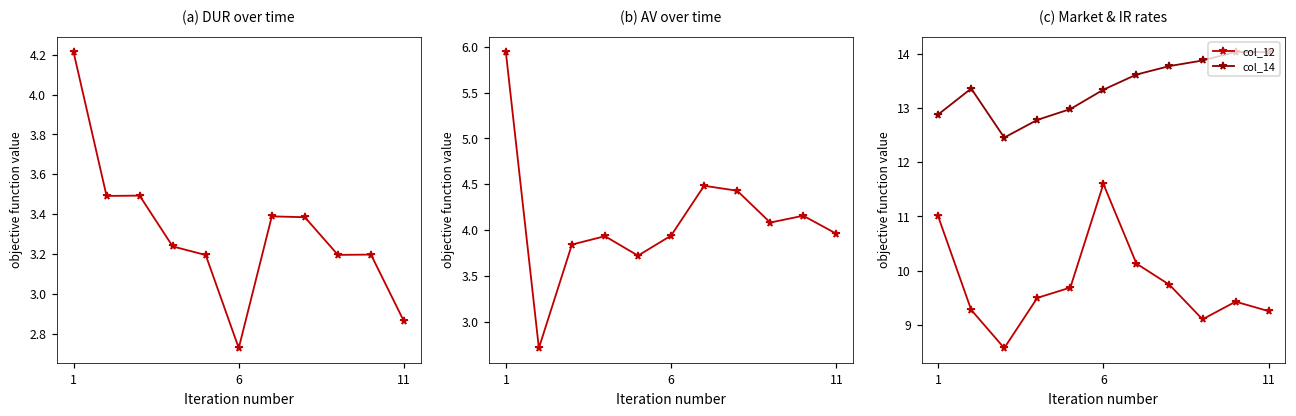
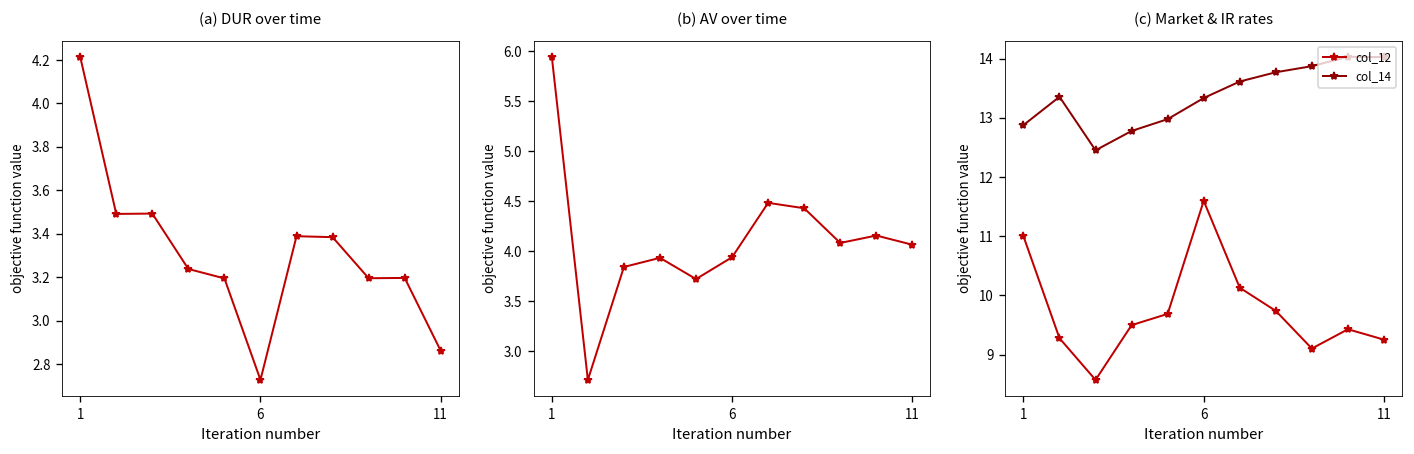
(b) AV over time, 11: 4.0 -> 4.1
